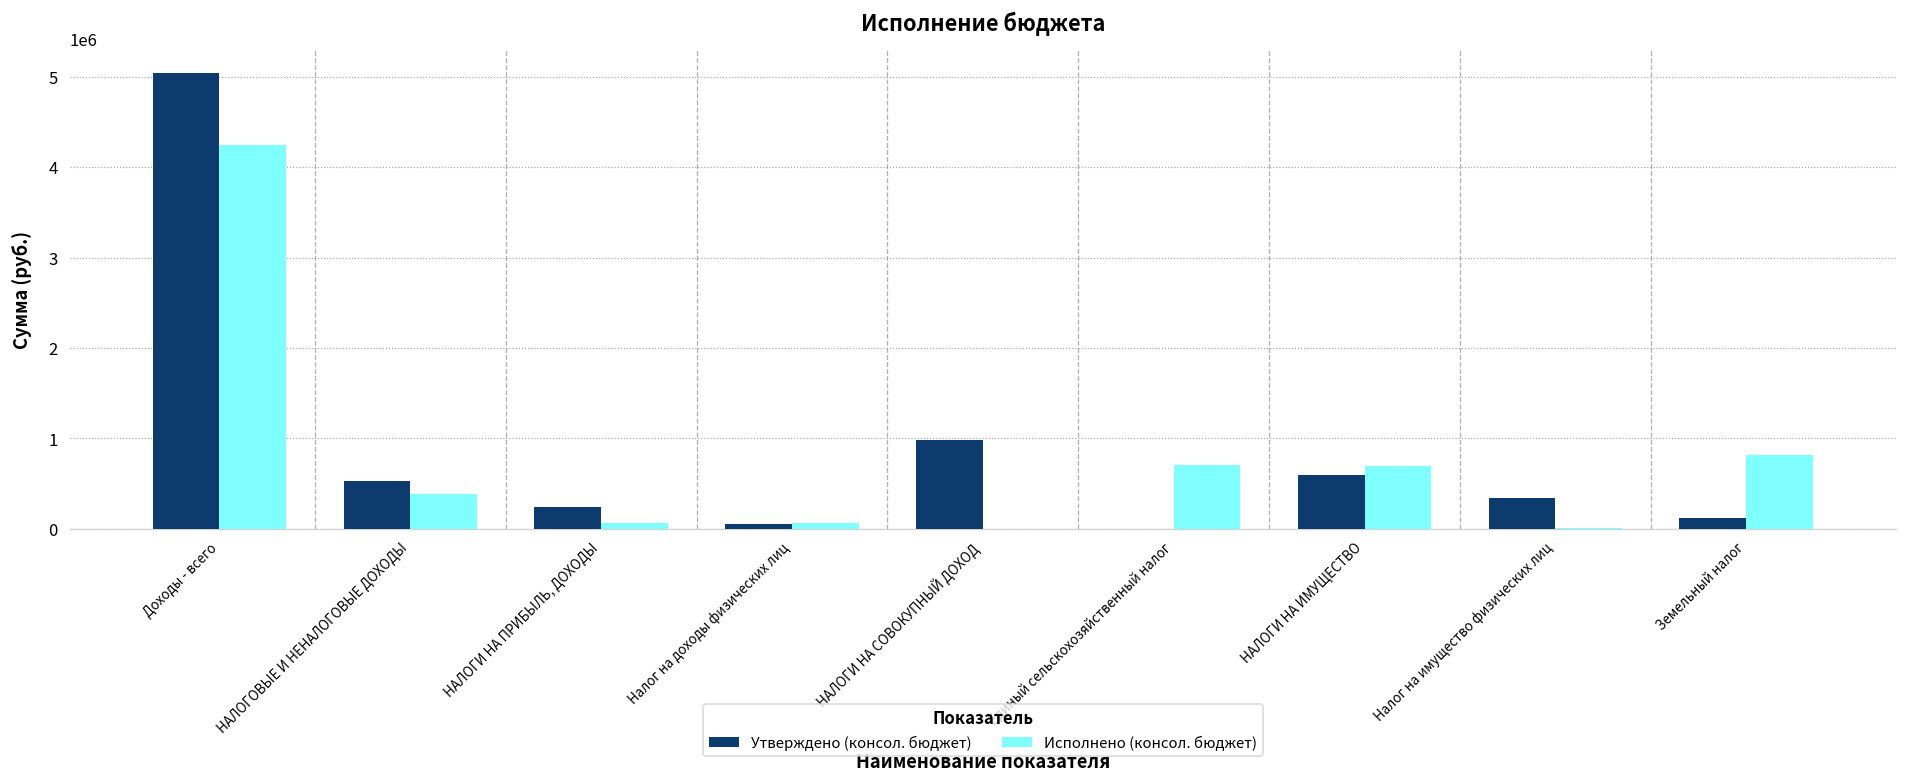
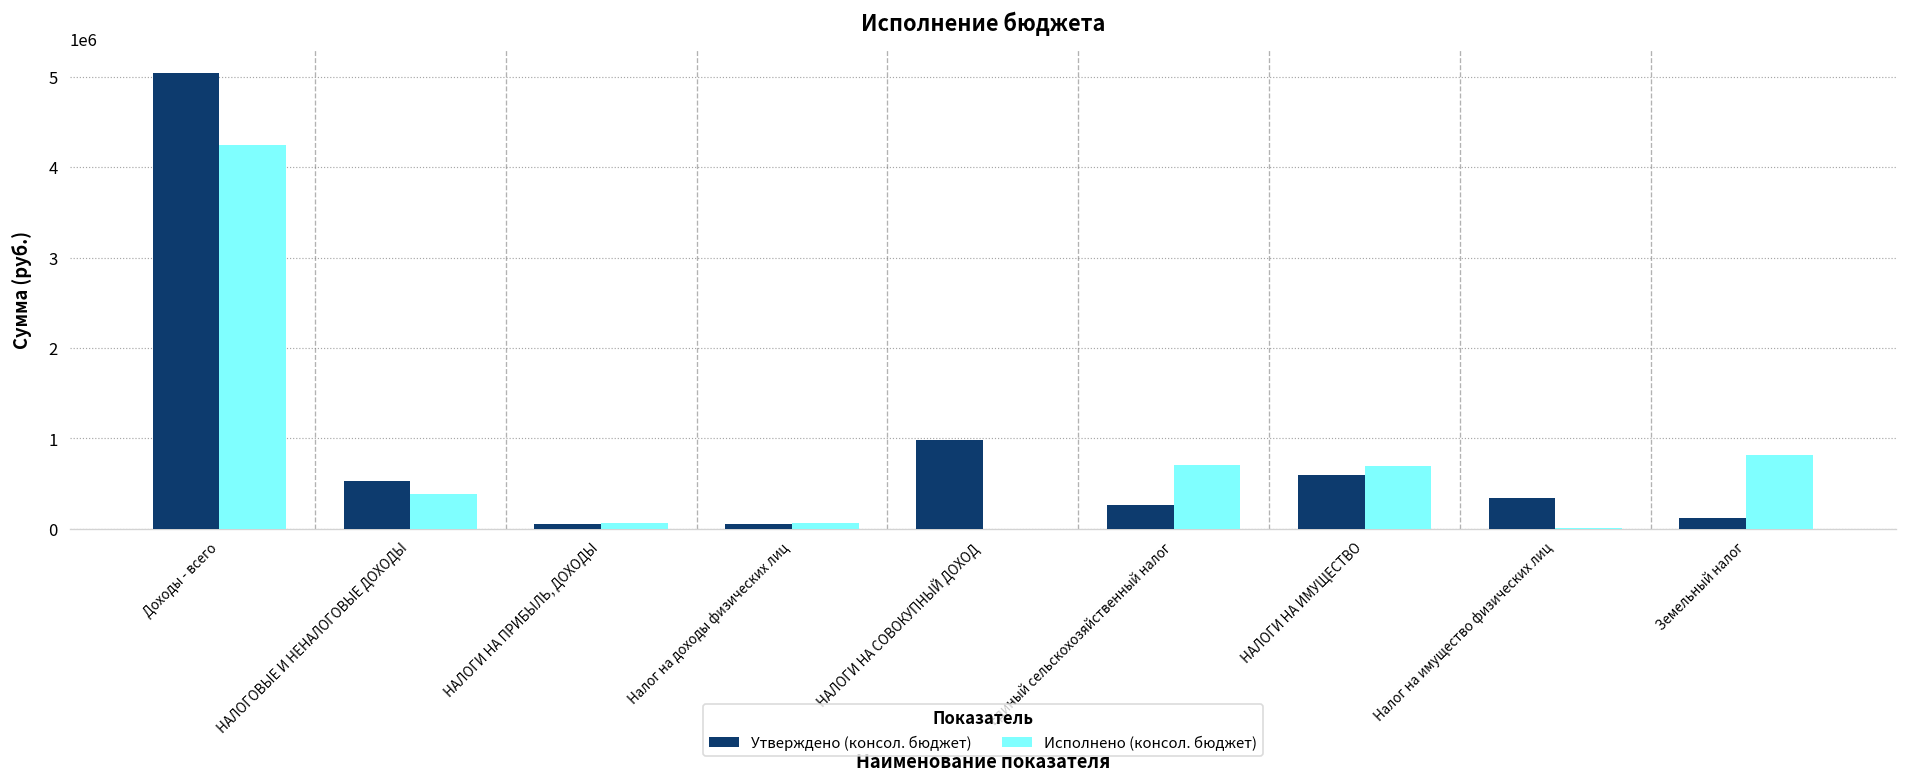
Утверждено (консол. бюджет), НАЛОГИ НА ПРИБЫЛЬ, ДОХОДЫ: 200000 -> 100000
Утверждено (консол. бюджет), Единый сельскохозяйственный налог: 0 -> 300000
